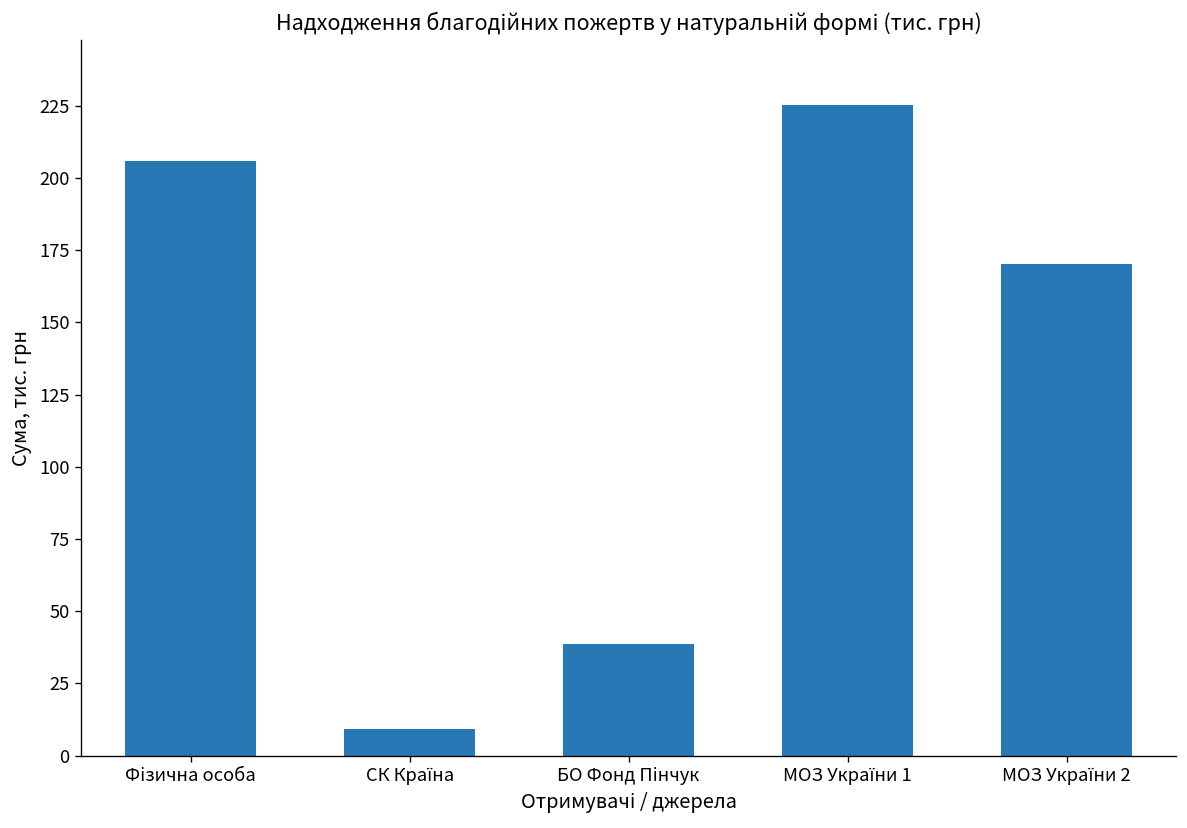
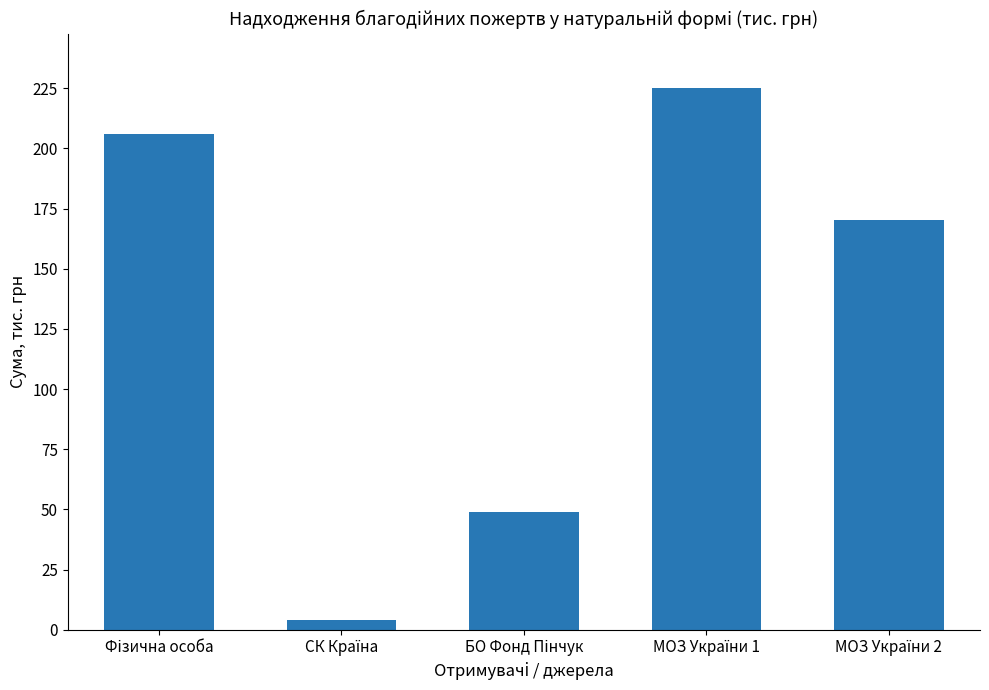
СК Країна: 9 -> 4
БО Фонд Пінчук: 39 -> 49
